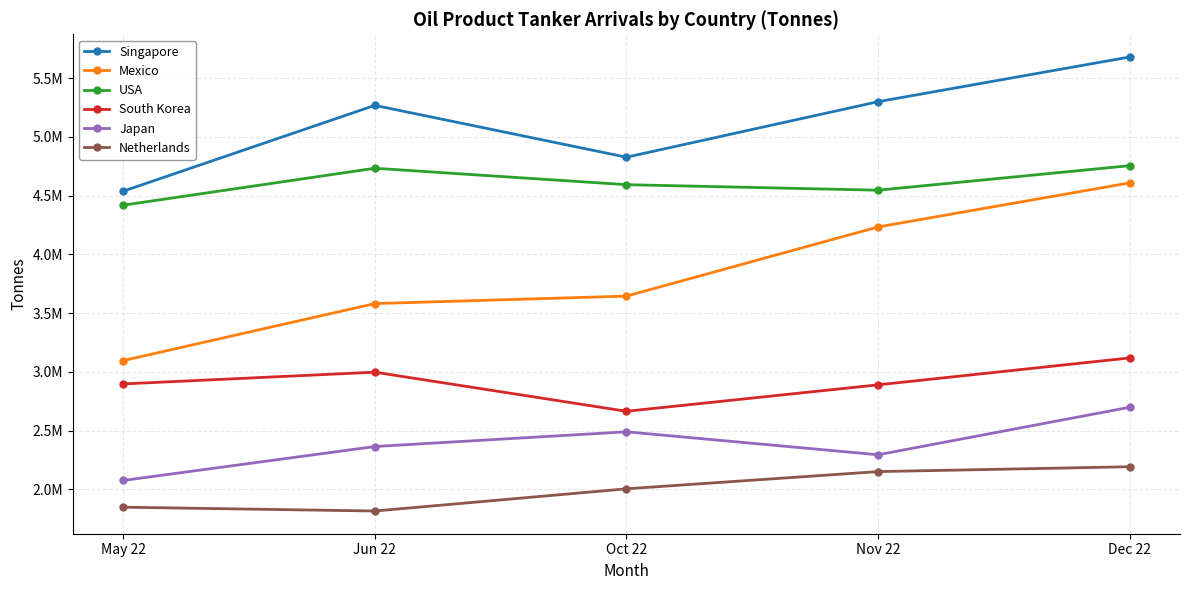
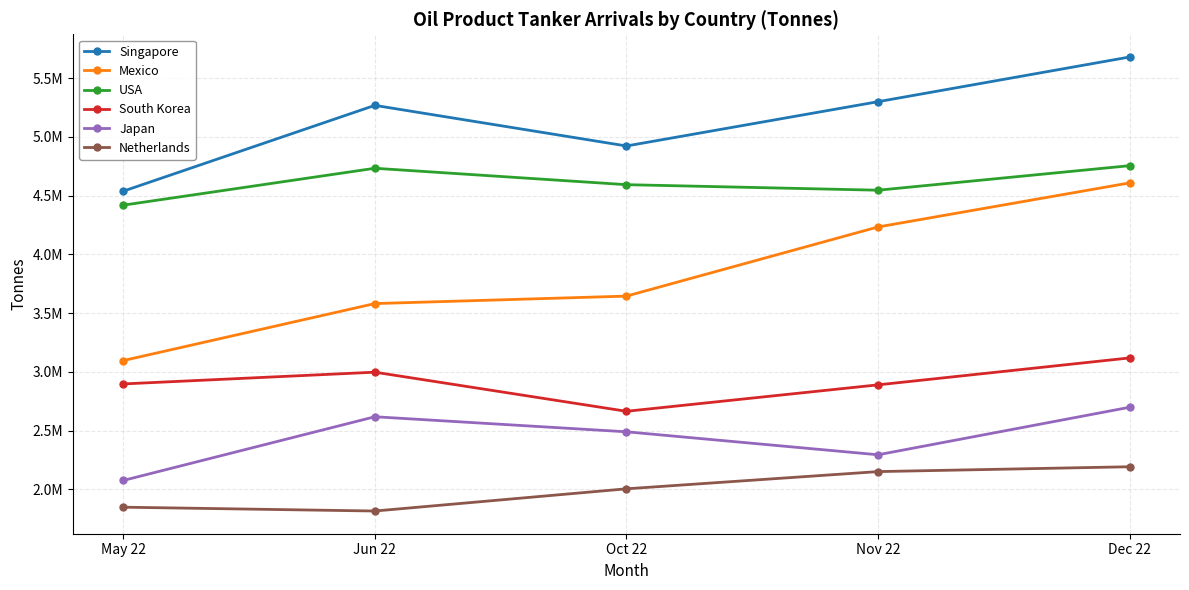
Japan, Jun 22: 2360000 -> 2620000
Singapore, Oct 22: 4830000 -> 4920000
